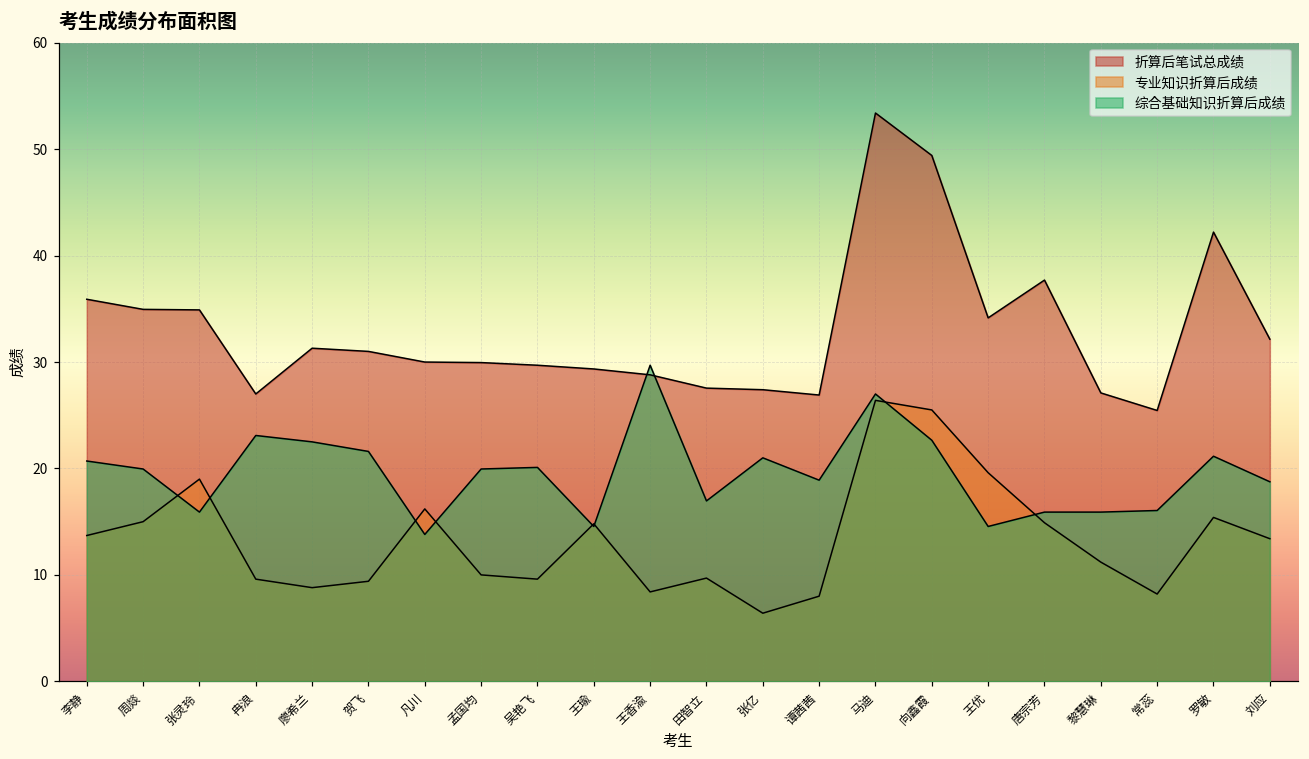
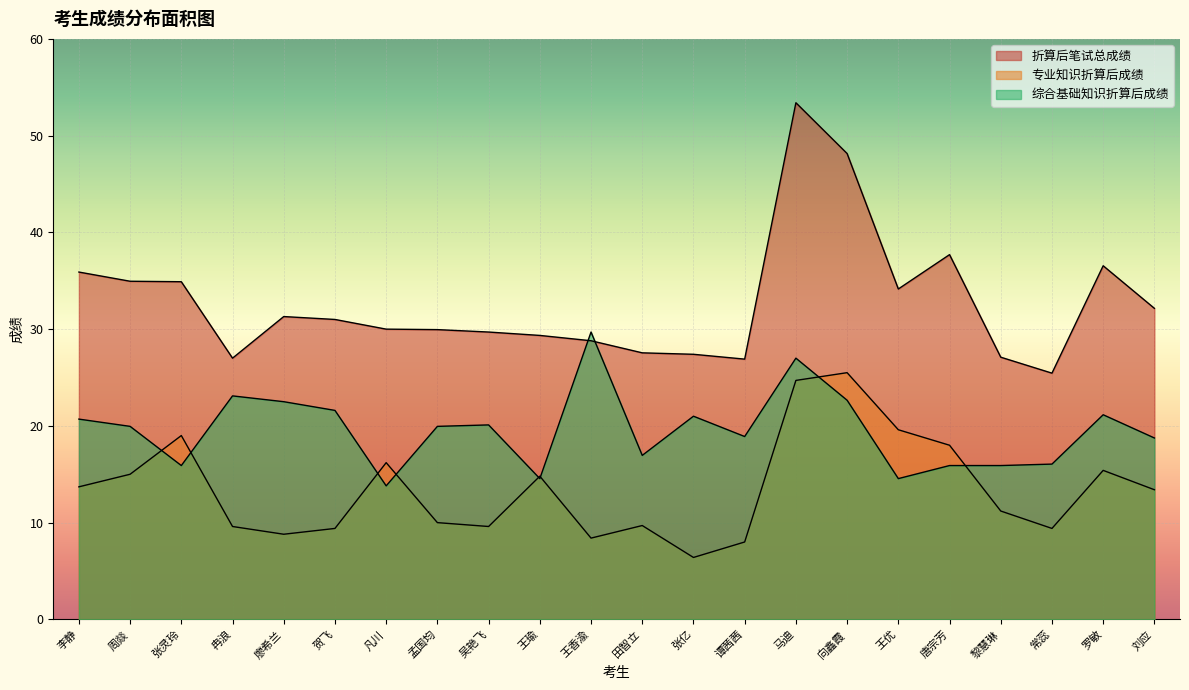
专业知识折算后成绩, 马迪: 26 -> 25
折算后笔试总成绩, 向鑫霞: 49 -> 48
专业知识折算后成绩, 唐宗芳: 15 -> 18
专业知识折算后成绩, 常蕊: 8 -> 9
折算后笔试总成绩, 罗敏: 42 -> 37
